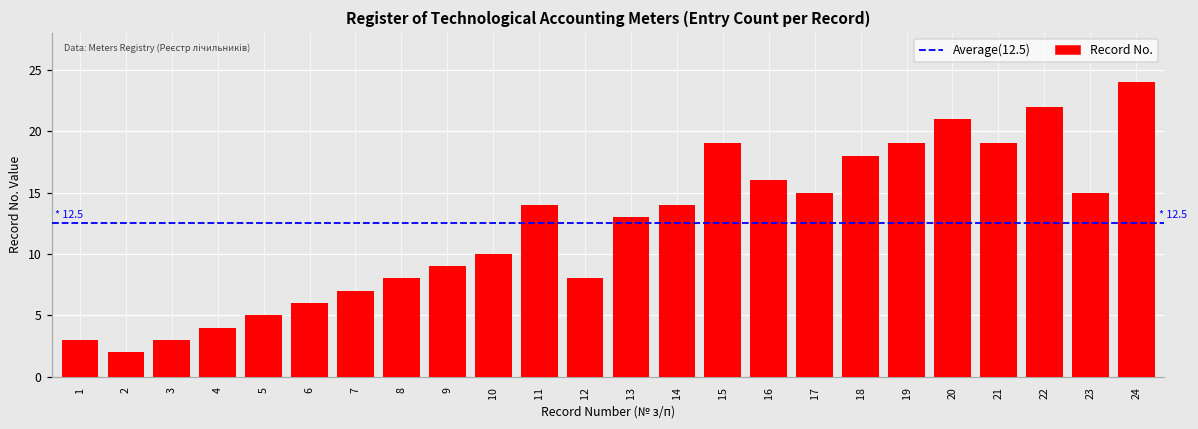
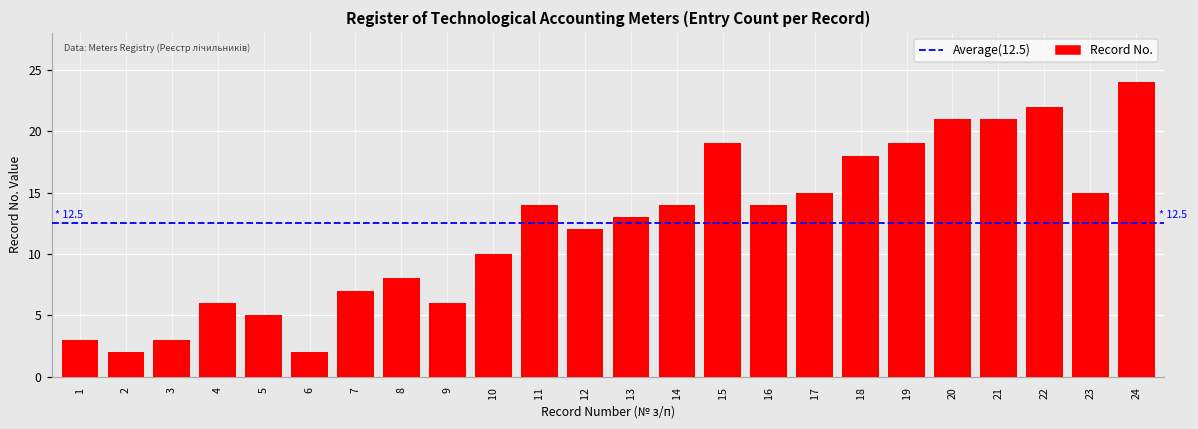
4: 4 -> 6
6: 6 -> 2
9: 9 -> 6
12: 8 -> 12
16: 16 -> 14
21: 19 -> 21
